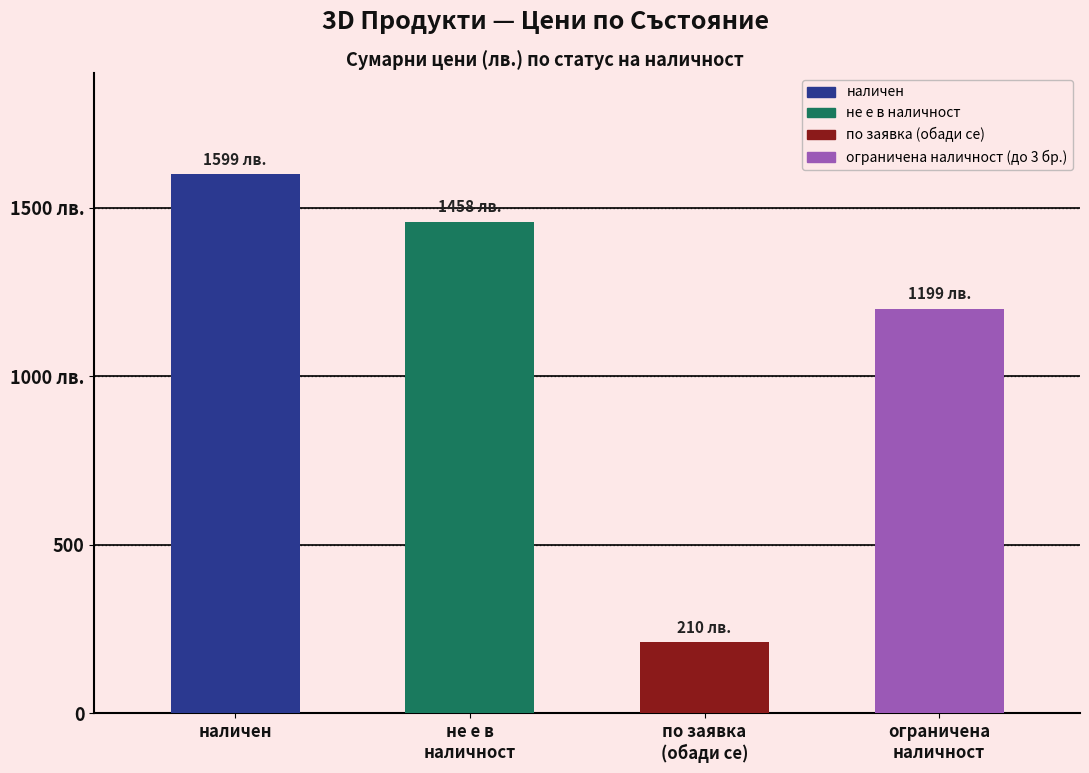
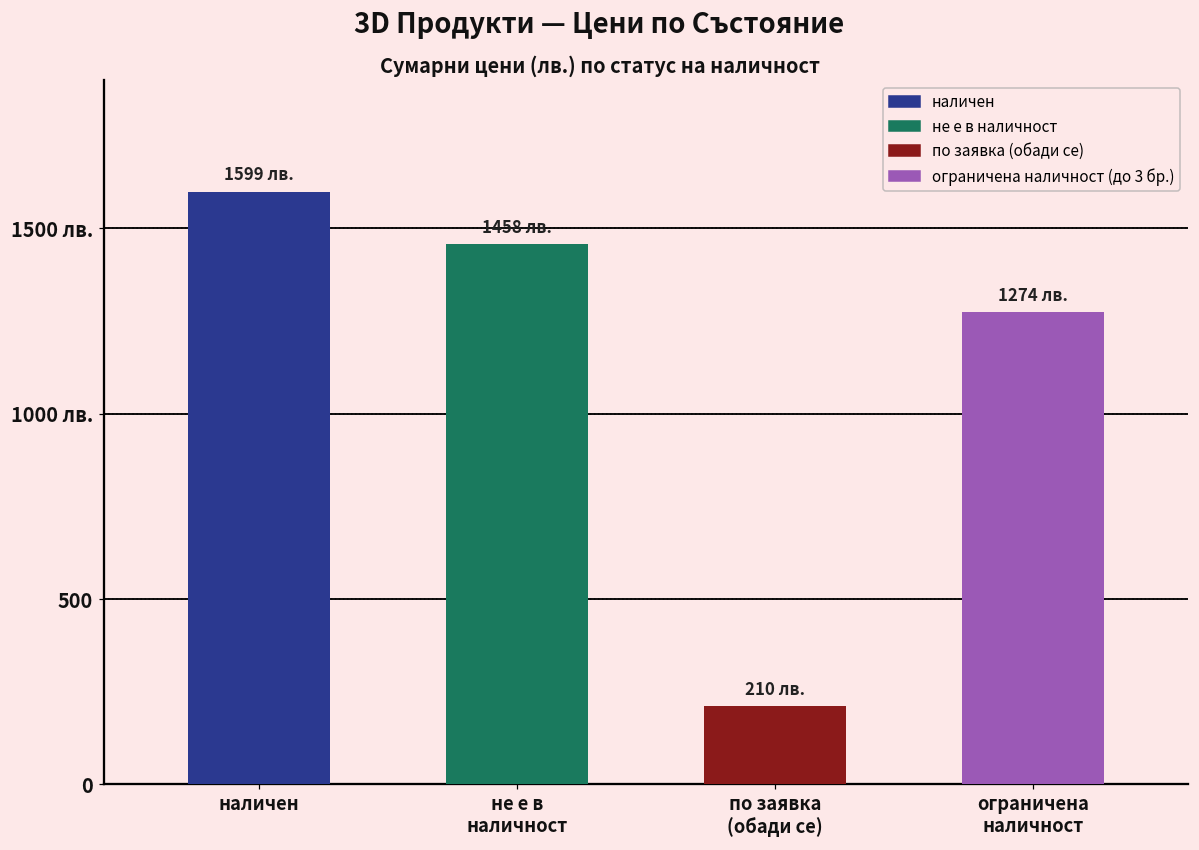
ограничена наличност: 1199 -> 1274
